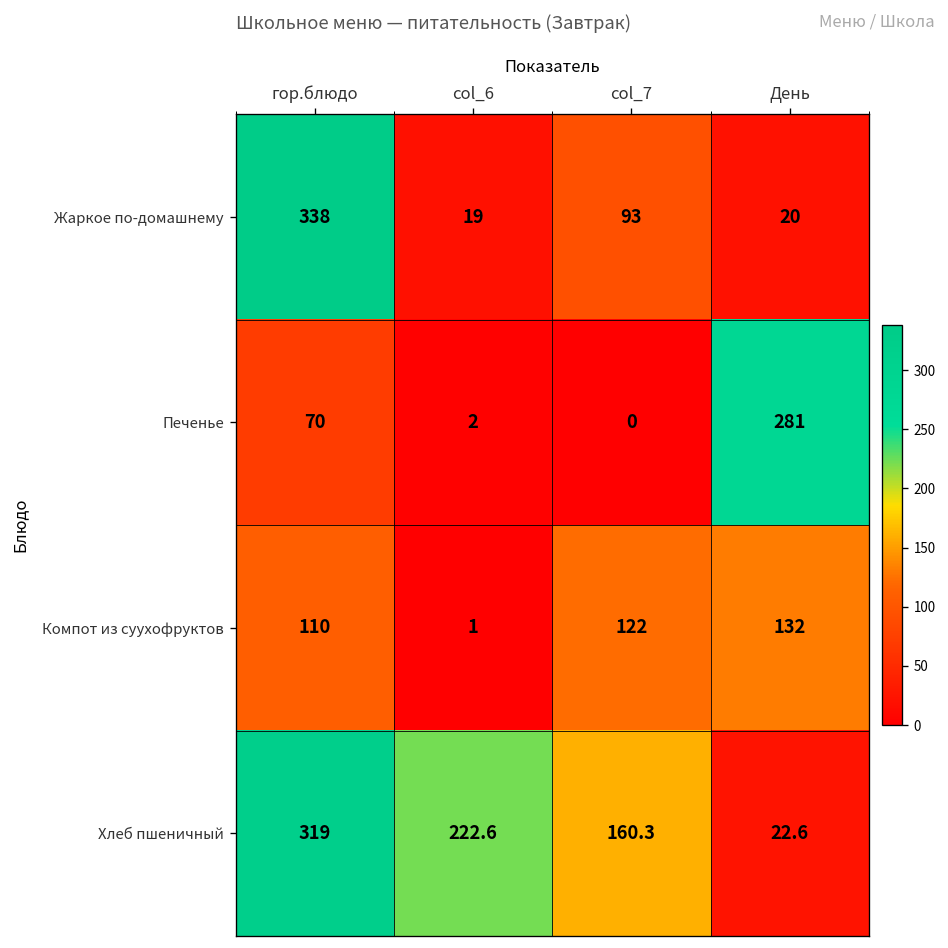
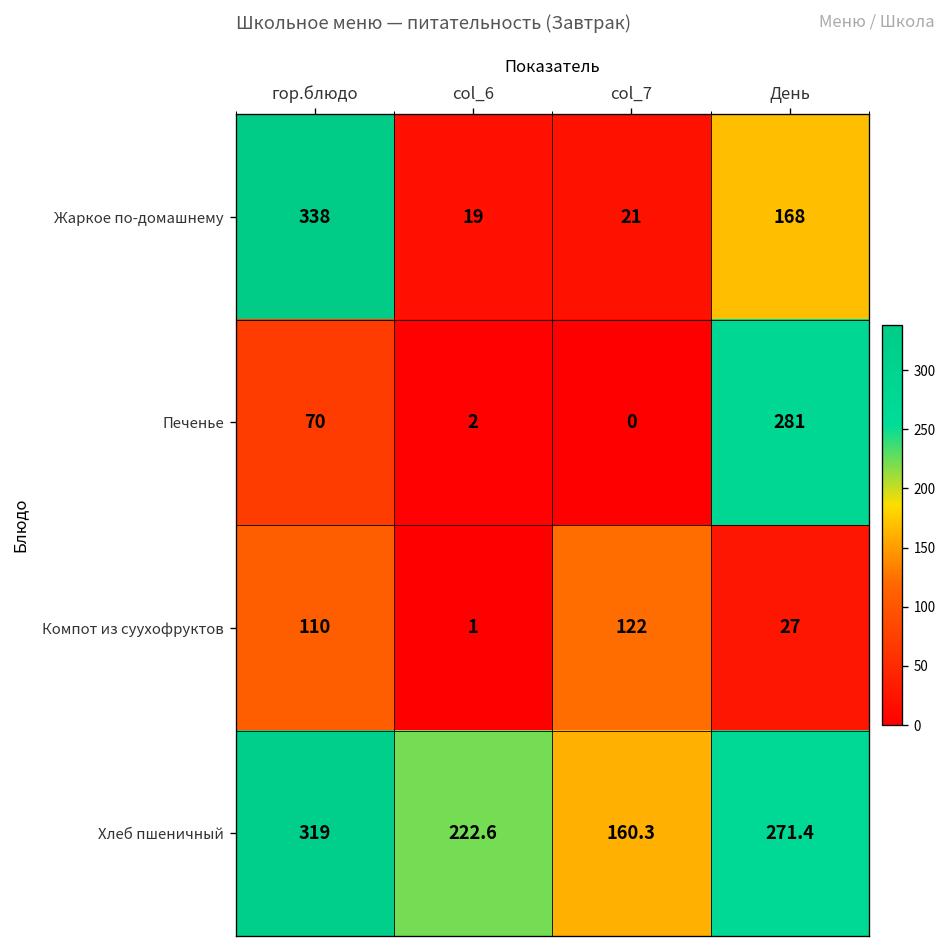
Жаркое по-домашнему, col_7: 93 -> 21
Жаркое по-домашнему, День: 20 -> 168
Компот из суухофруктов, День: 132 -> 27
Хлеб пшеничный, День: 22.6 -> 271.4
